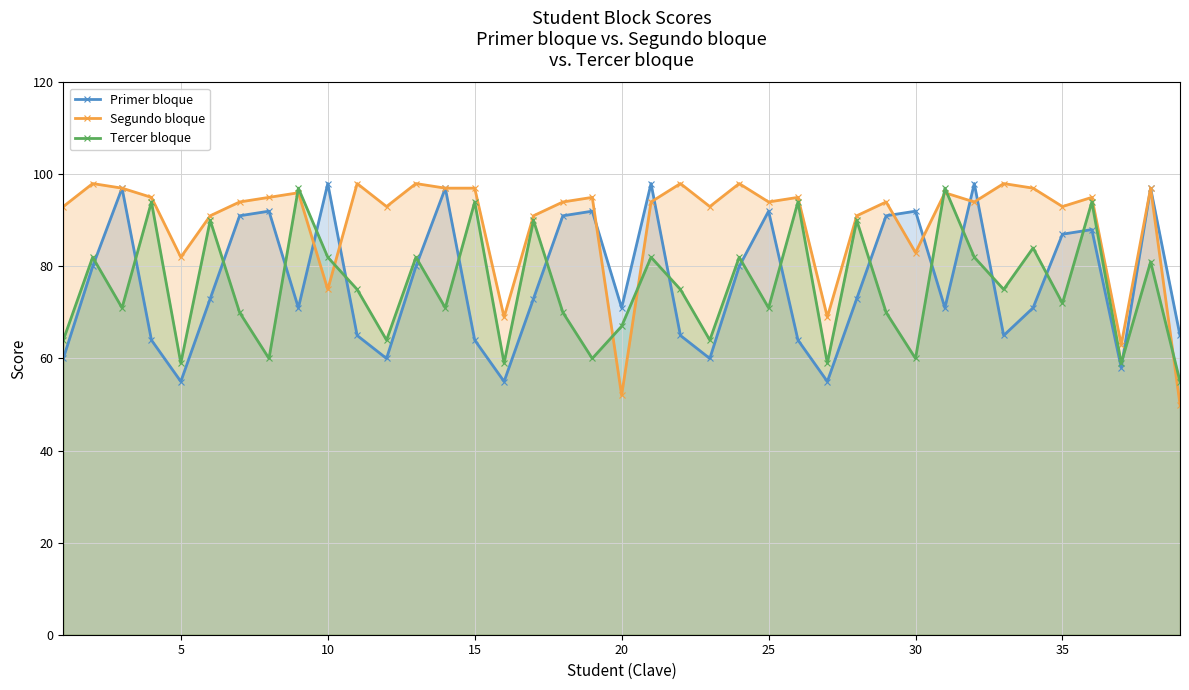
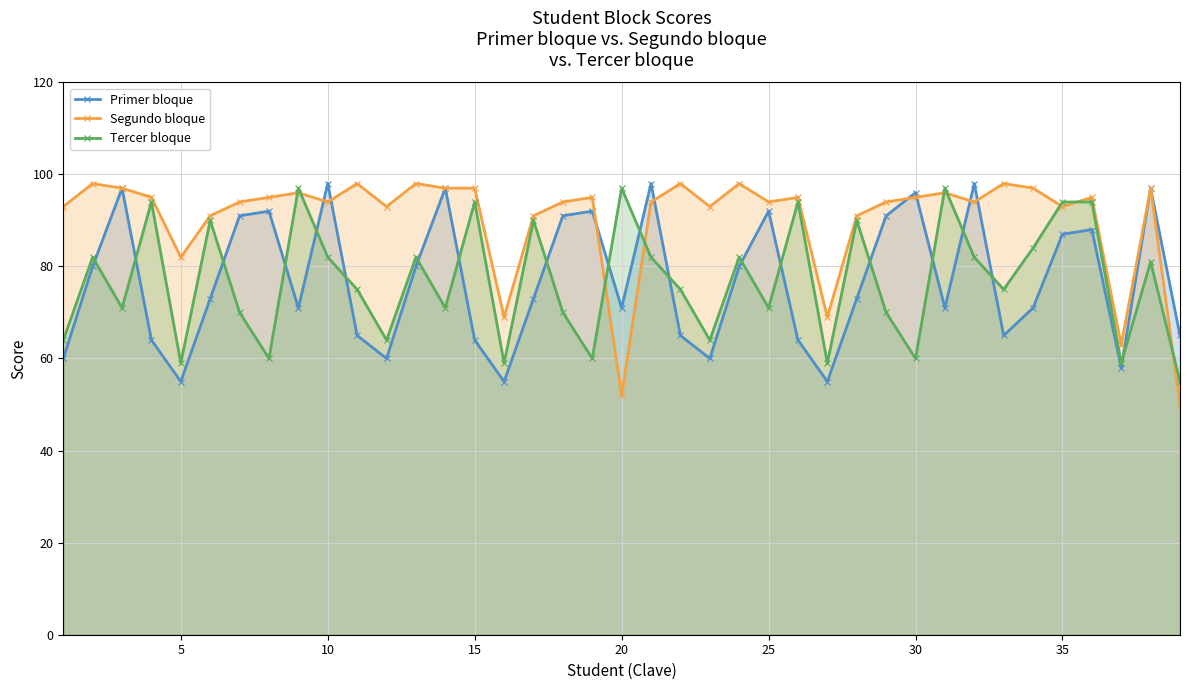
Segundo bloque, 10: 75 -> 94
Tercer bloque, 20: 67 -> 97
Primer bloque, 30: 92 -> 96
Segundo bloque, 30: 83 -> 95
Tercer bloque, 35: 72 -> 94
